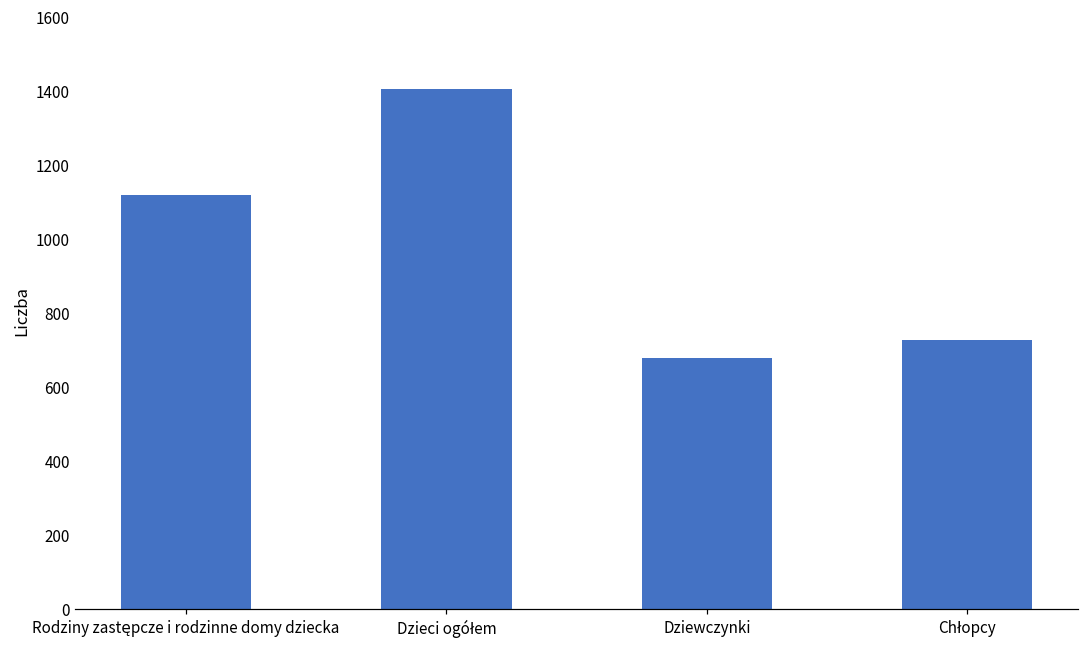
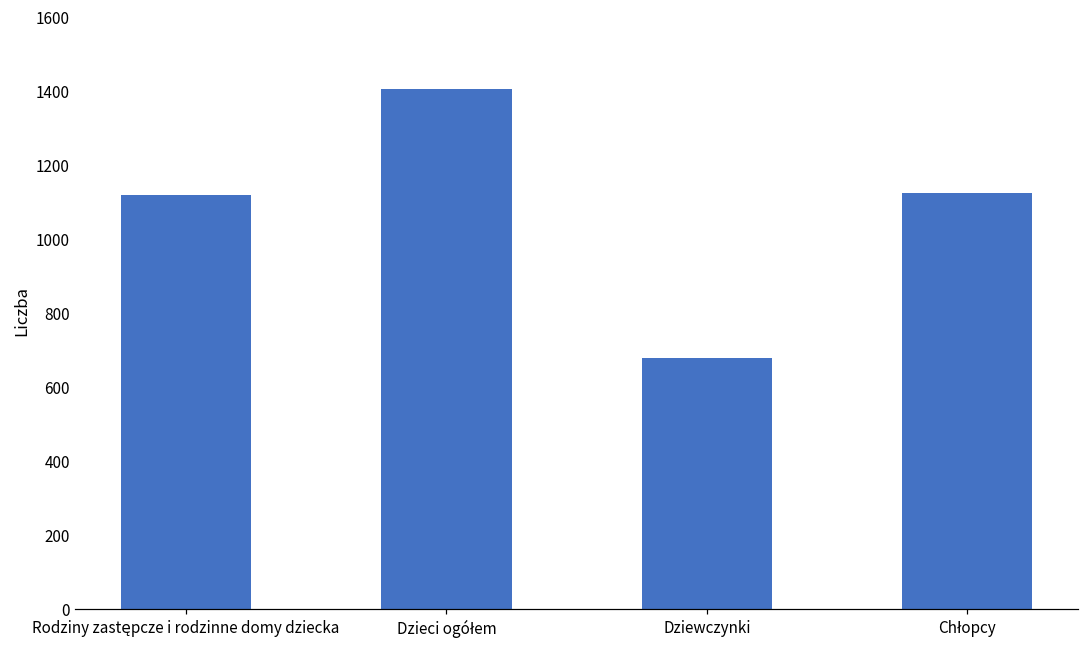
Chłopcy: 730 -> 1120
